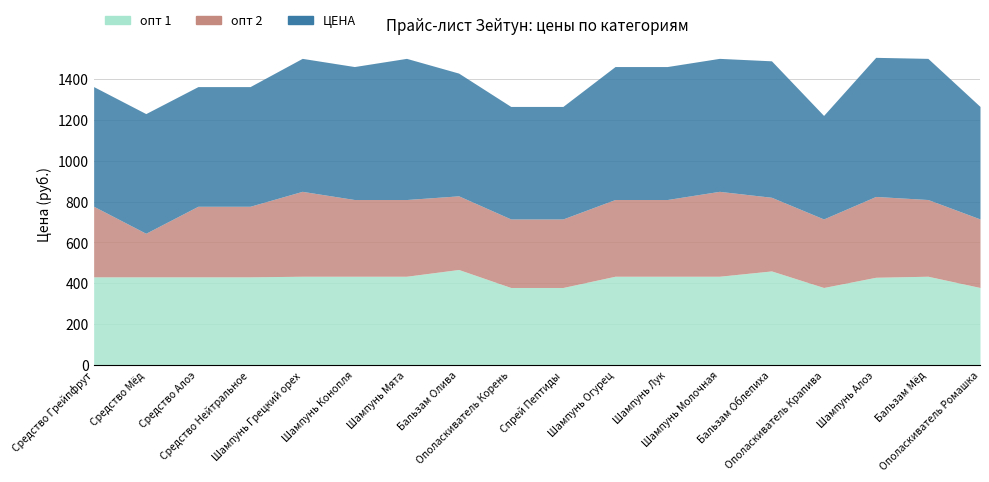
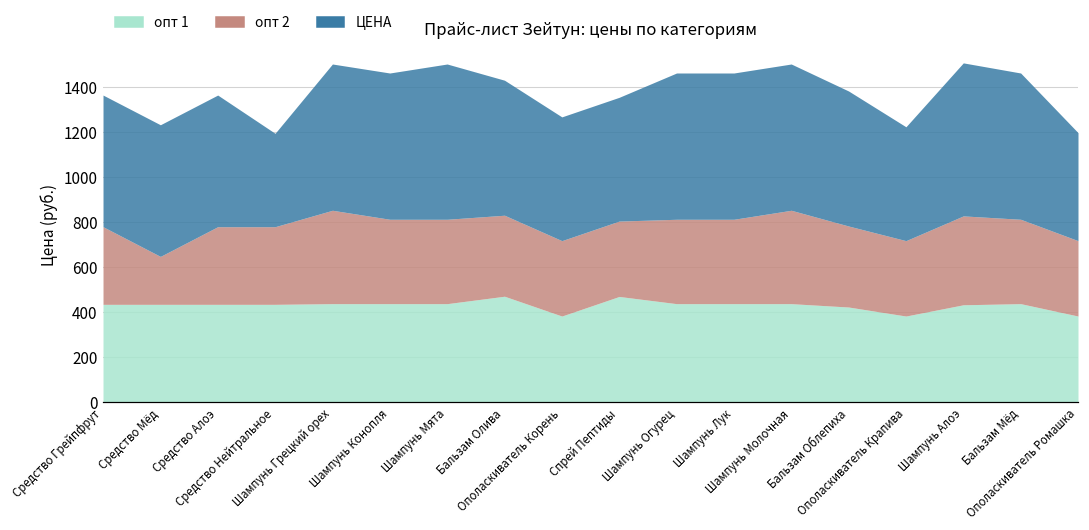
ЦЕНА, Средство Нейтральное: 590 -> 420
опт 1, Спрей Пептиды: 380 -> 470
опт 1, Бальзам Облепиха: 460 -> 420
ЦЕНА, Бальзам Облепиха: 670 -> 600
ЦЕНА, Бальзам Мёд: 690 -> 650
ЦЕНА, Ополаскиватель Ромашка: 550 -> 480
